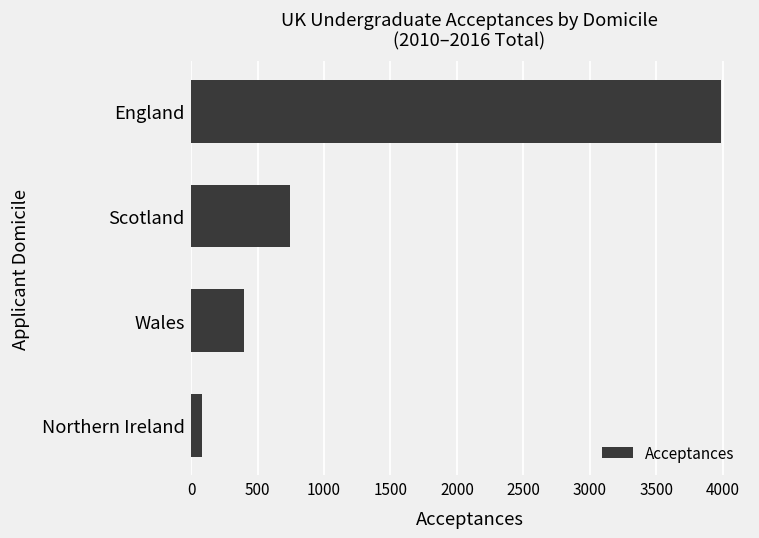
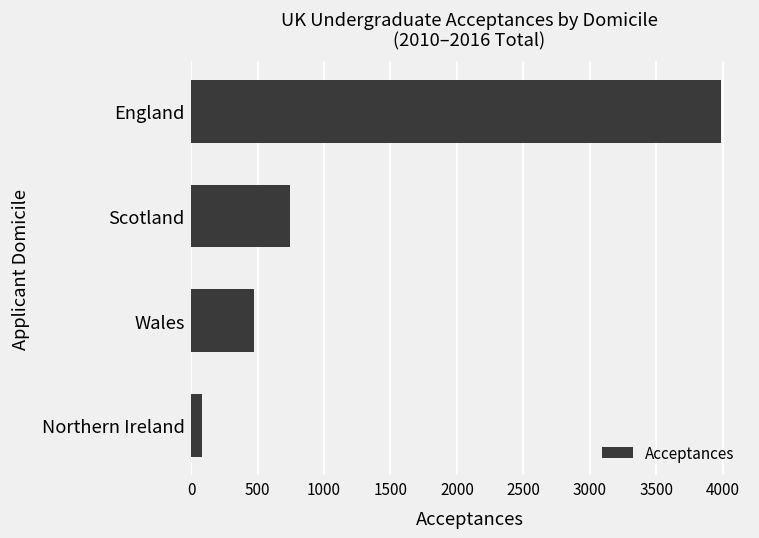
Wales: 400 -> 480
